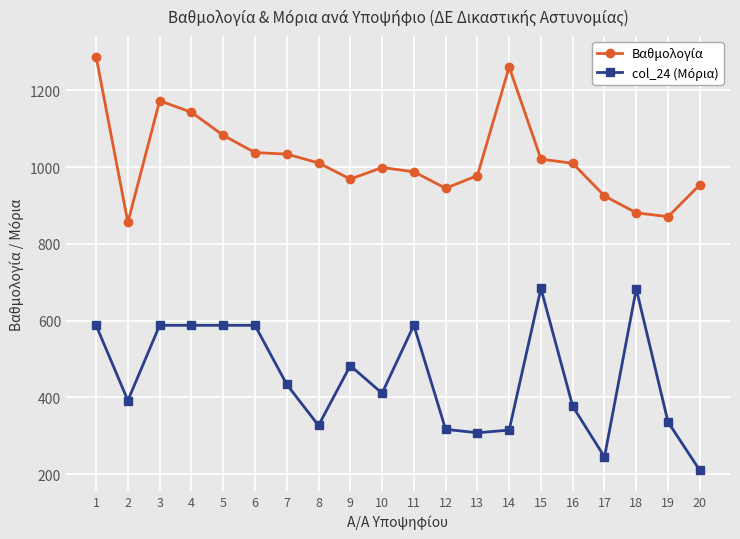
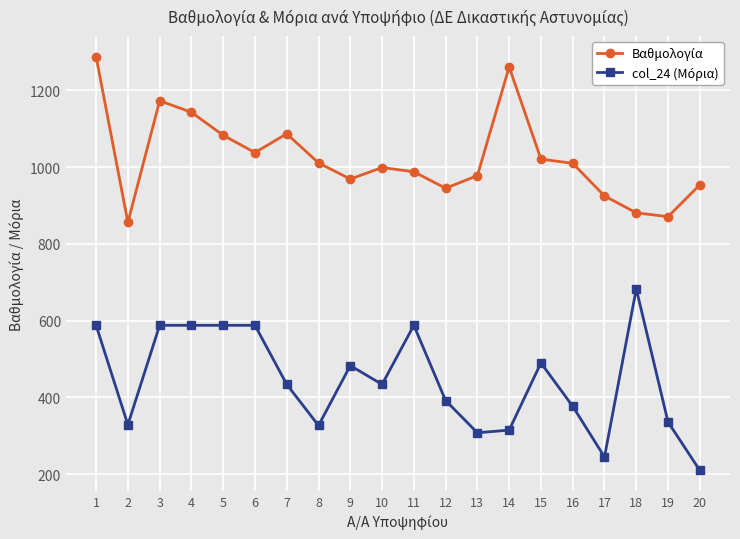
col_24 (Μόρια), 2: 390 -> 330
Βαθμολογία, 7: 1030 -> 1090
col_24 (Μόρια), 10: 410 -> 430
col_24 (Μόρια), 12: 320 -> 390
col_24 (Μόρια), 15: 680 -> 490
